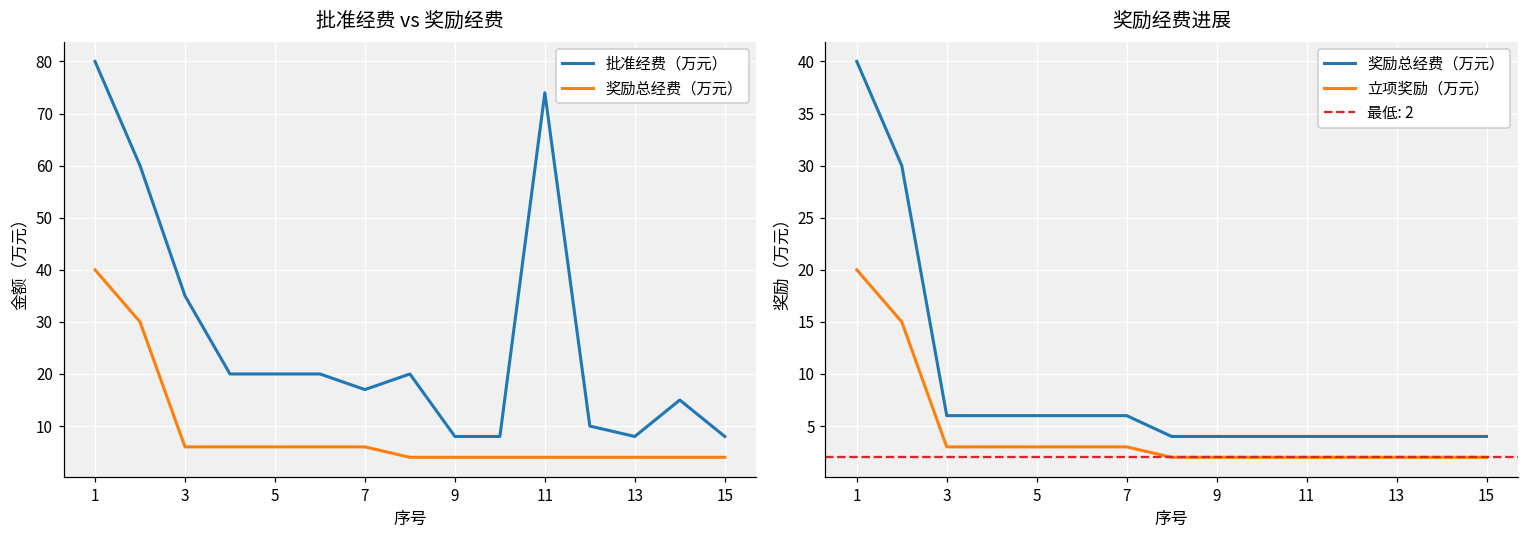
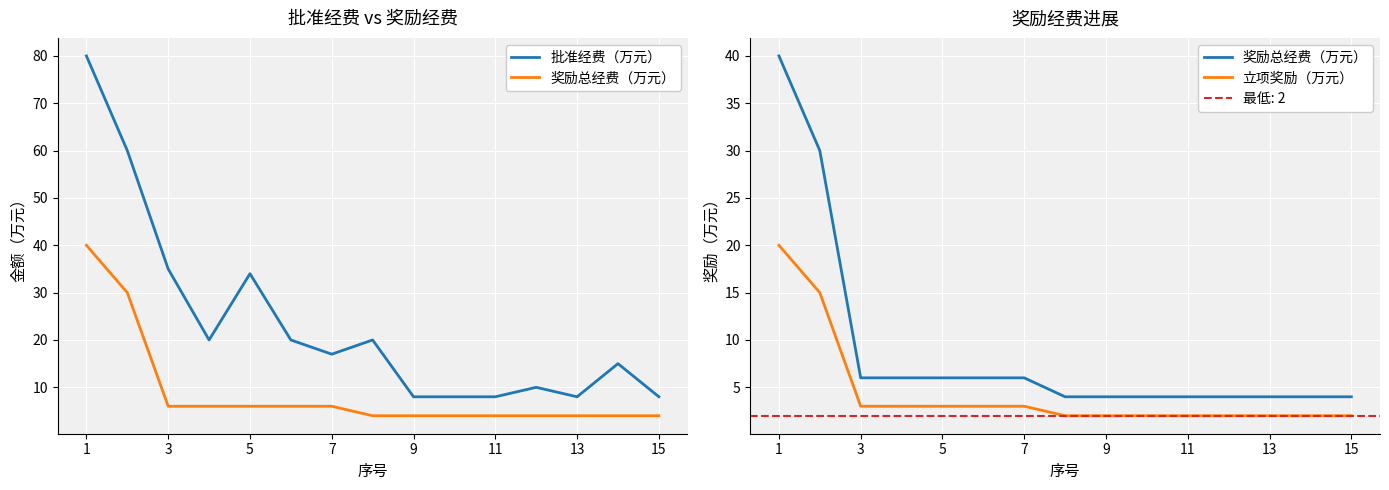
批准经费 vs 奖励经费, 批准经费（万元）, 5: 20 -> 34
批准经费 vs 奖励经费, 批准经费（万元）, 11: 74 -> 8
